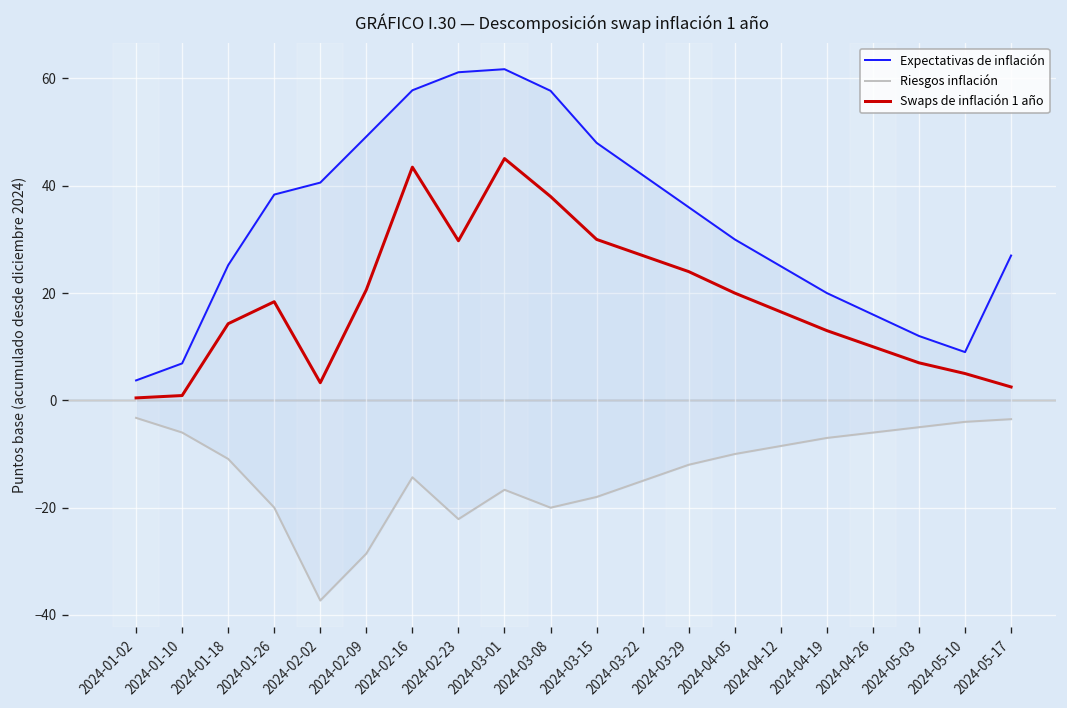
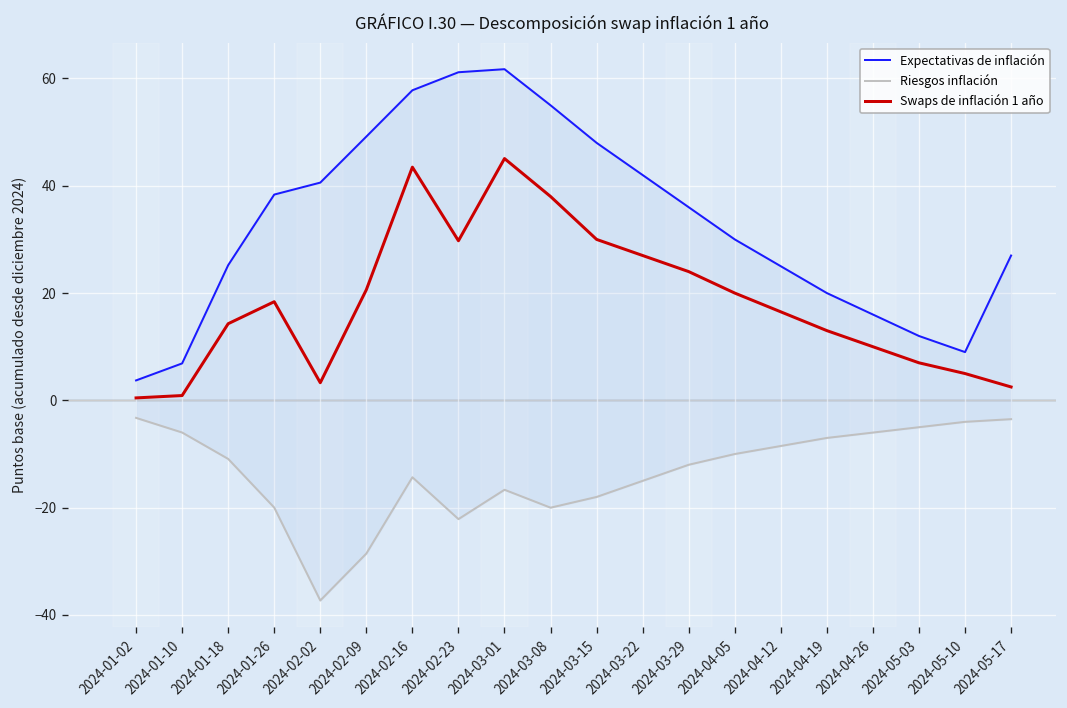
Expectativas de inflación, 2024-03-08: 58 -> 55
